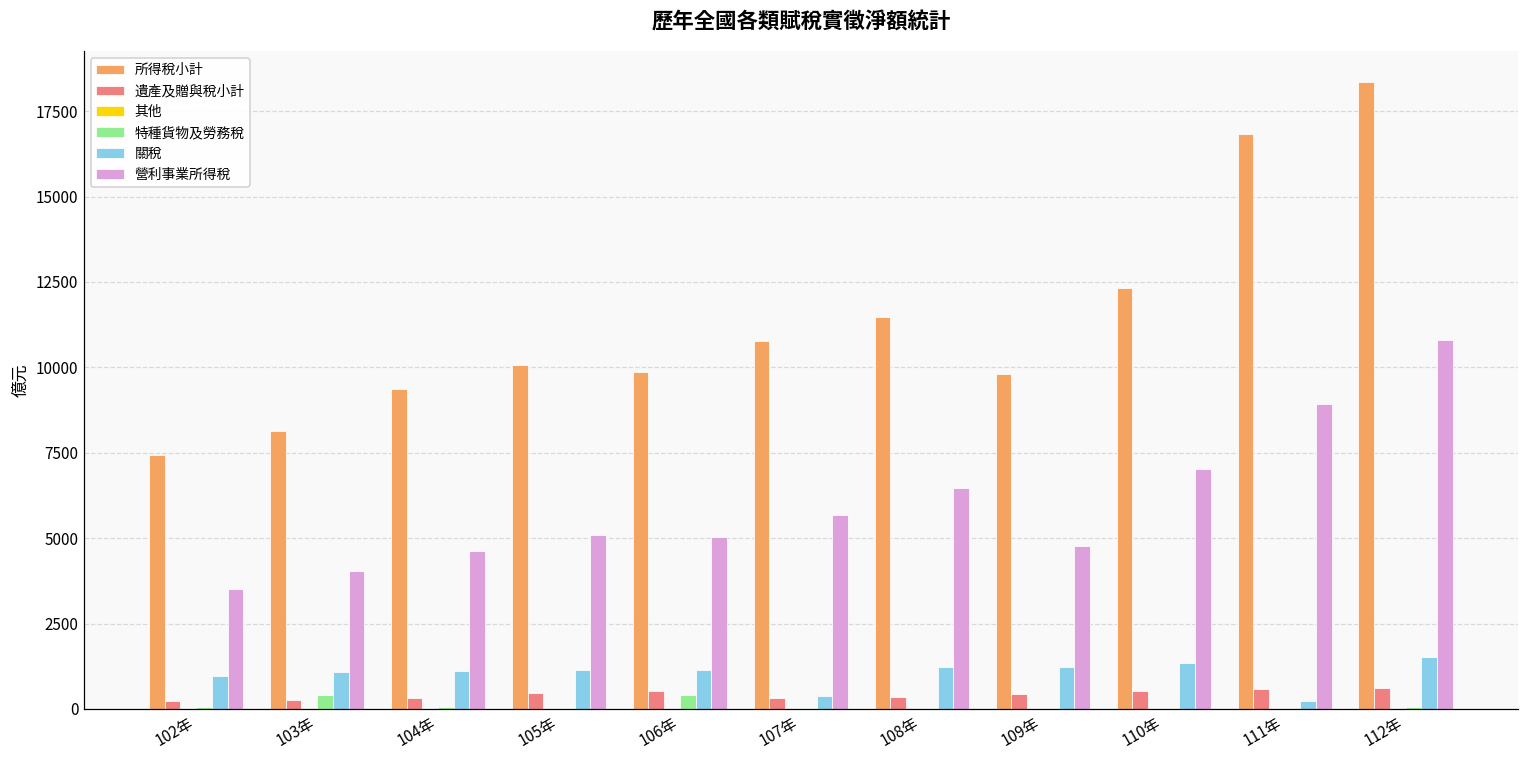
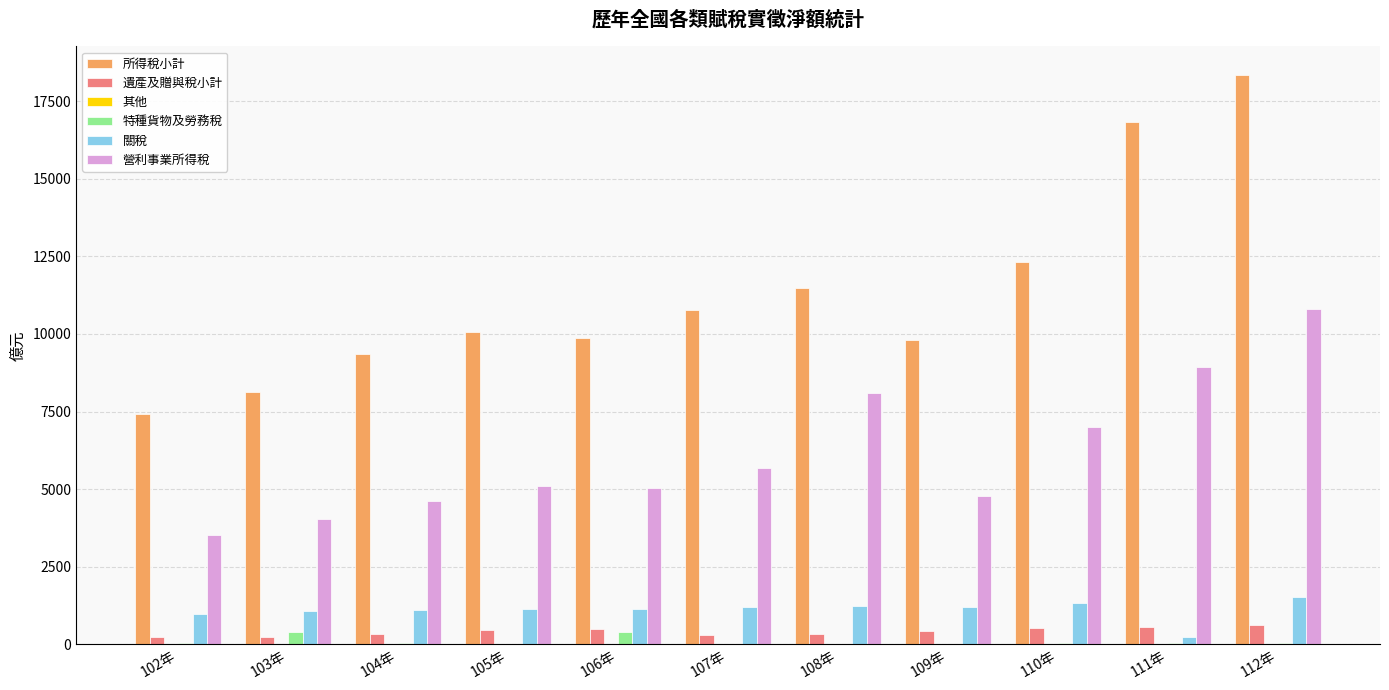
關稅, 107年: 400 -> 1200
營利事業所得稅, 108年: 6500 -> 8100
